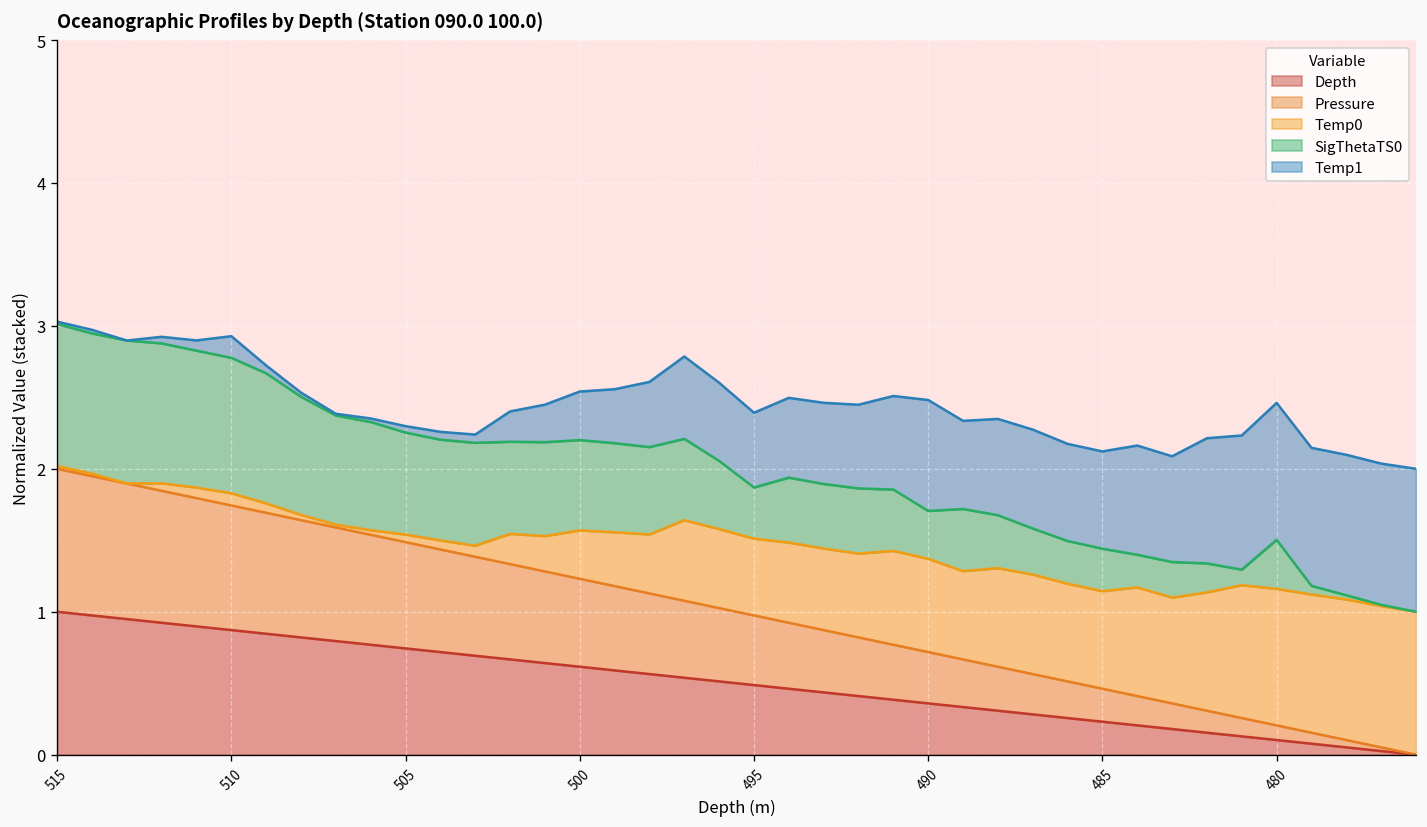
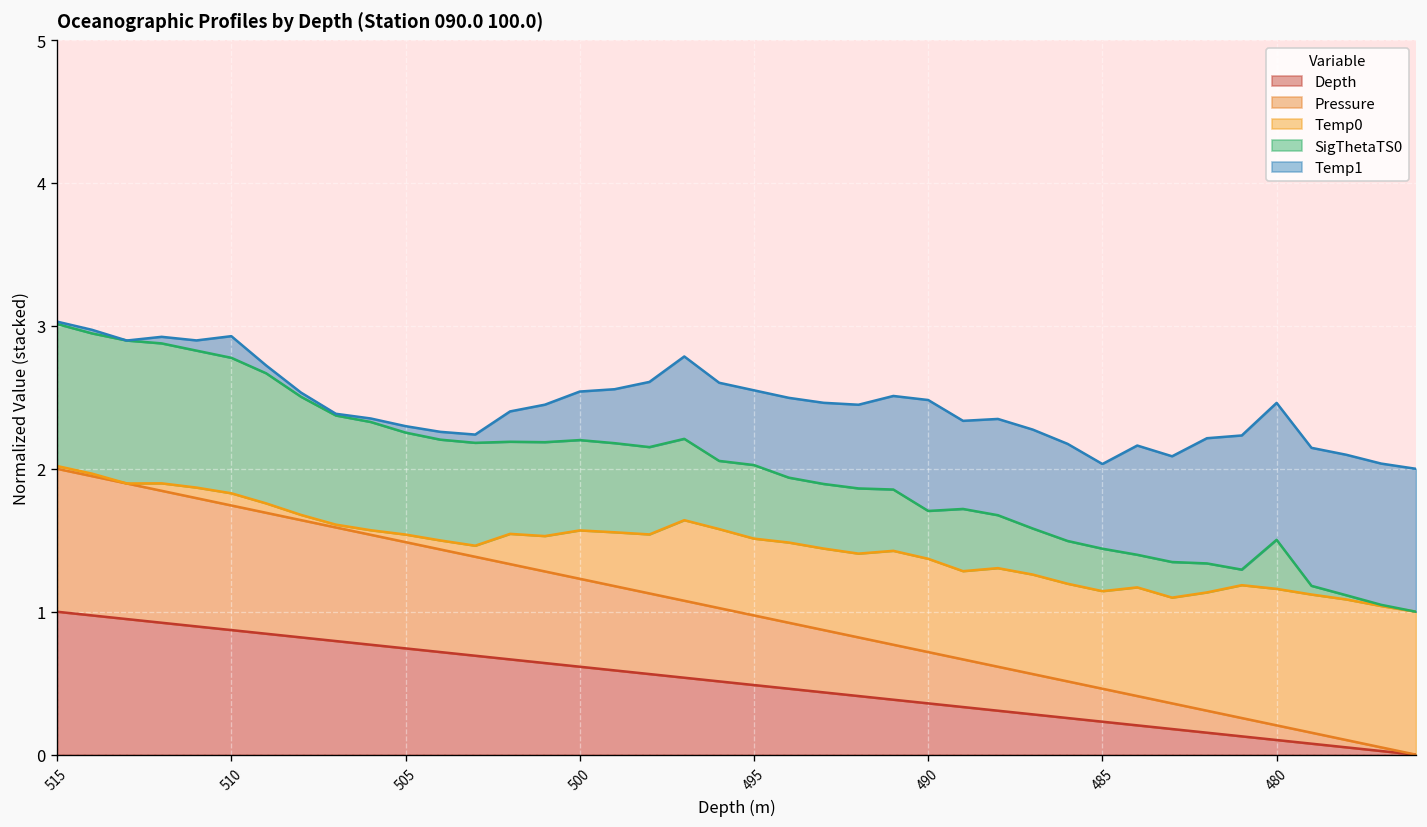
SigThetaTS0, 495: 0.36 -> 0.51
Temp1, 485: 0.68 -> 0.59
